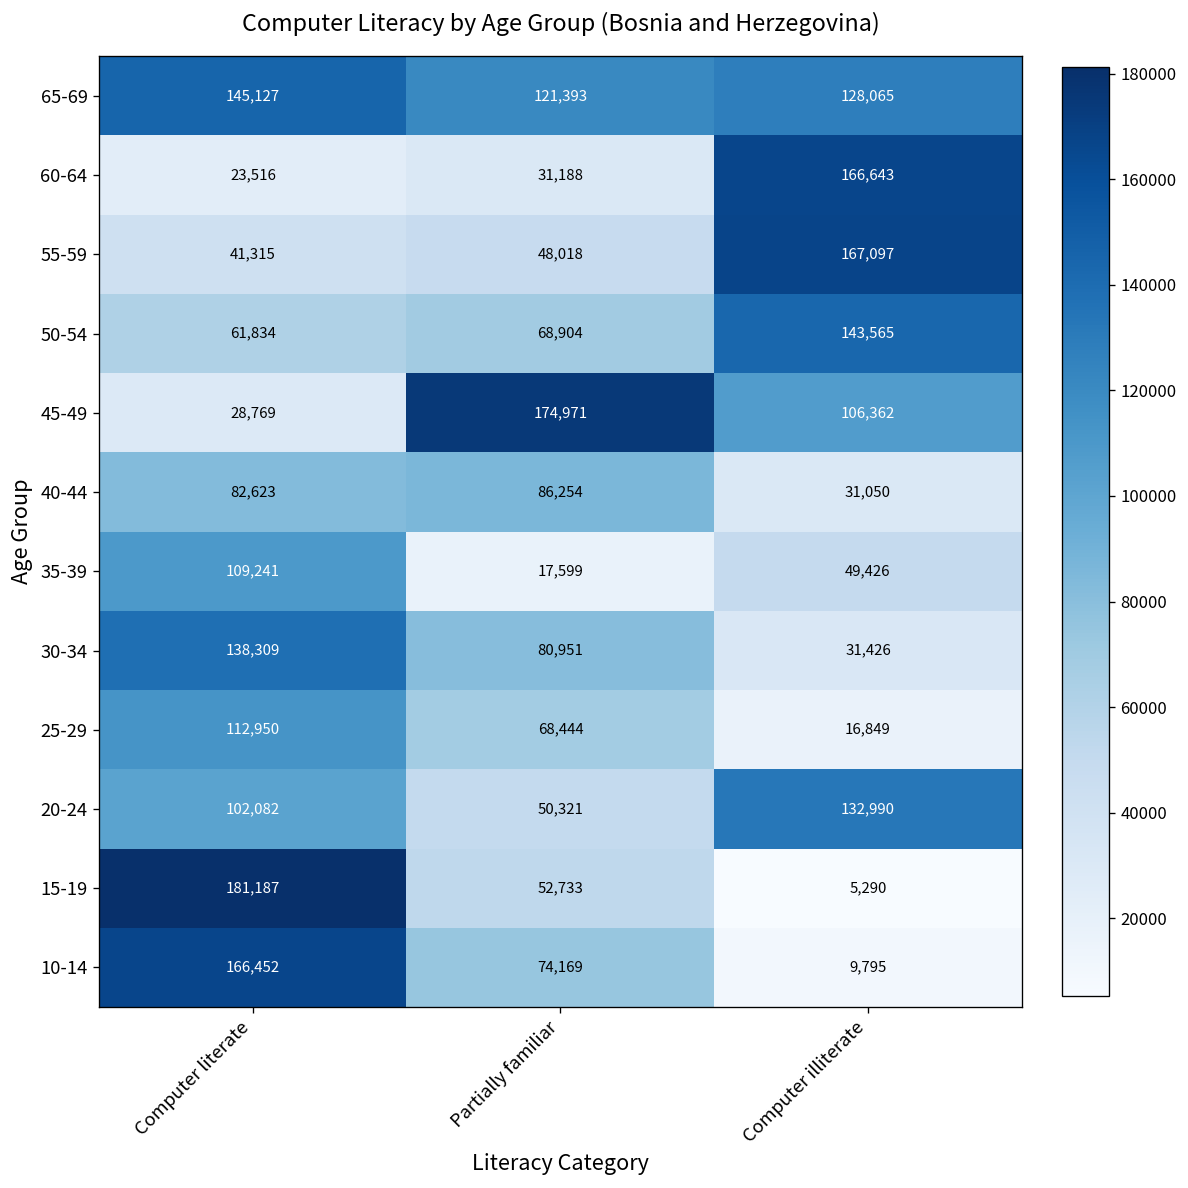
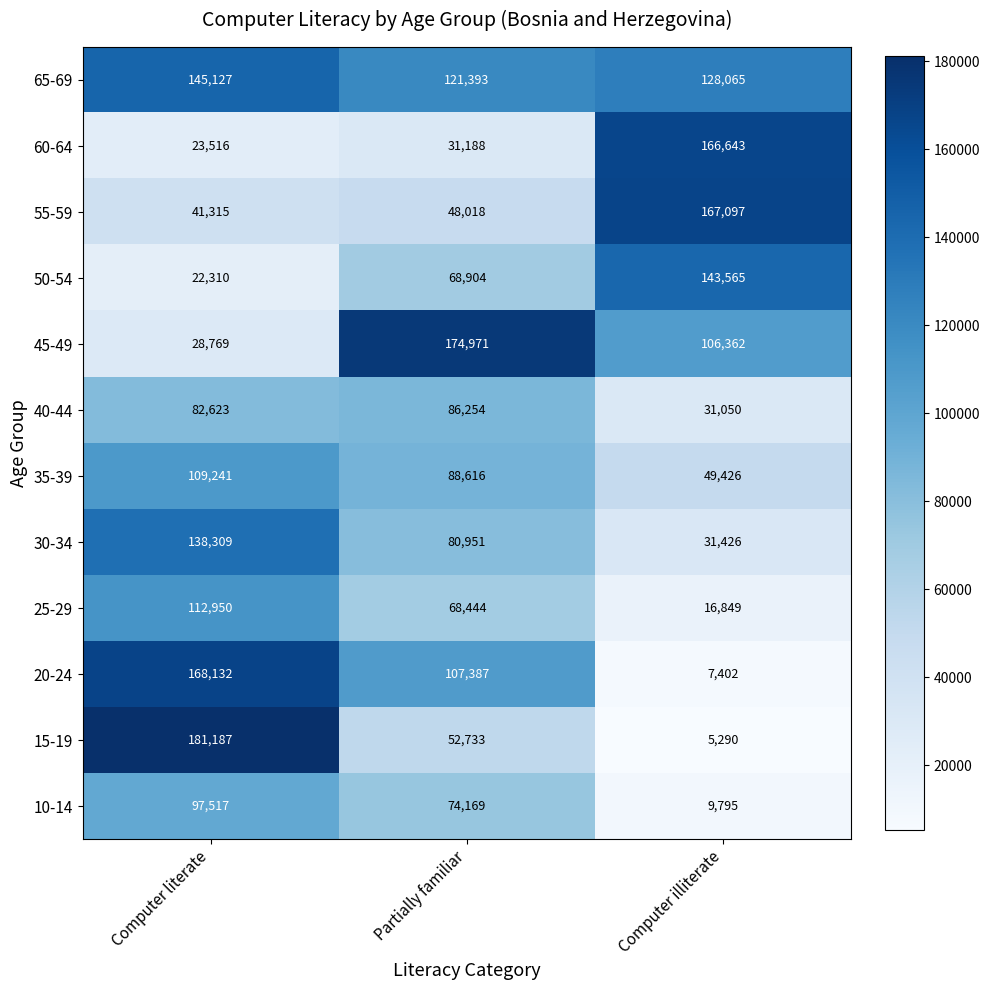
50-54, Computer literate: 61,834 -> 22,310
35-39, Partially familiar: 17,599 -> 88,616
20-24, Computer literate: 102,082 -> 168,132
20-24, Partially familiar: 50,321 -> 107,387
20-24, Computer illiterate: 132,990 -> 7,402
10-14, Computer literate: 166,452 -> 97,517
